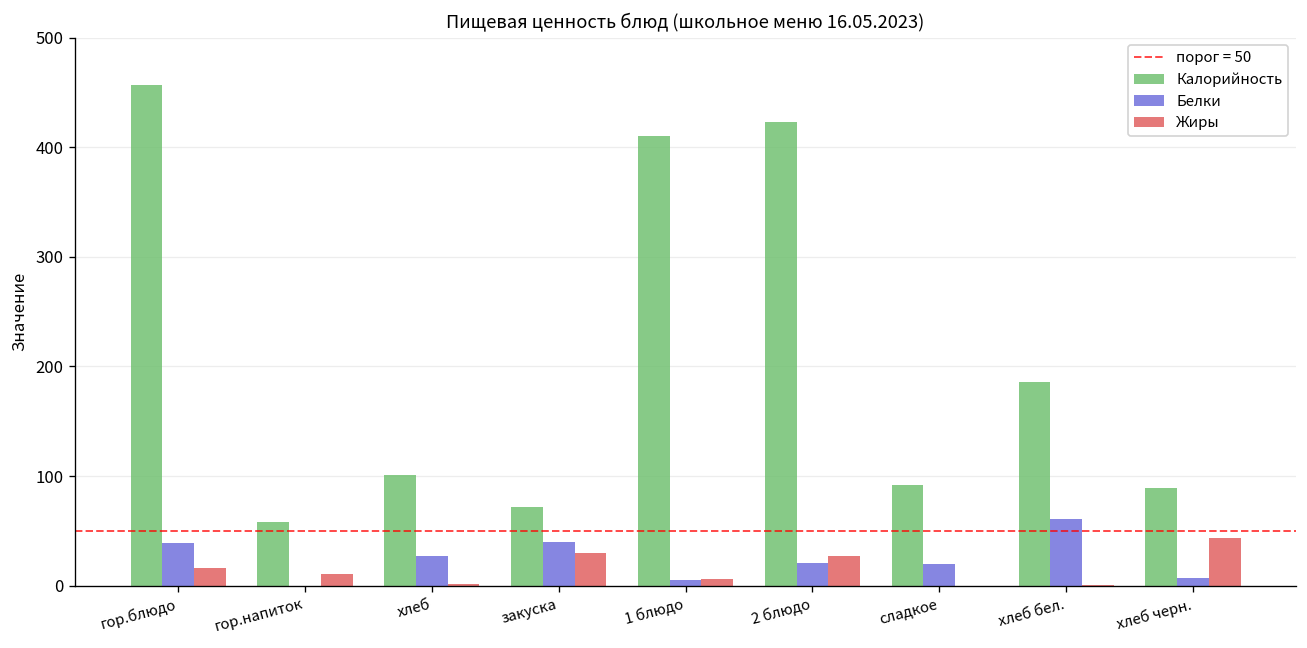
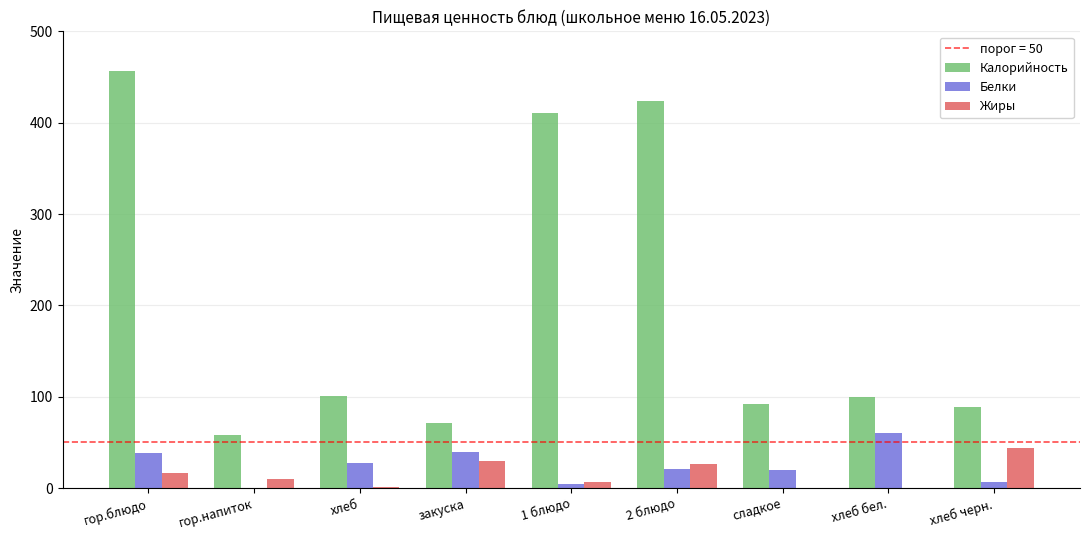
Калорийность, хлеб бел.: 190 -> 100
